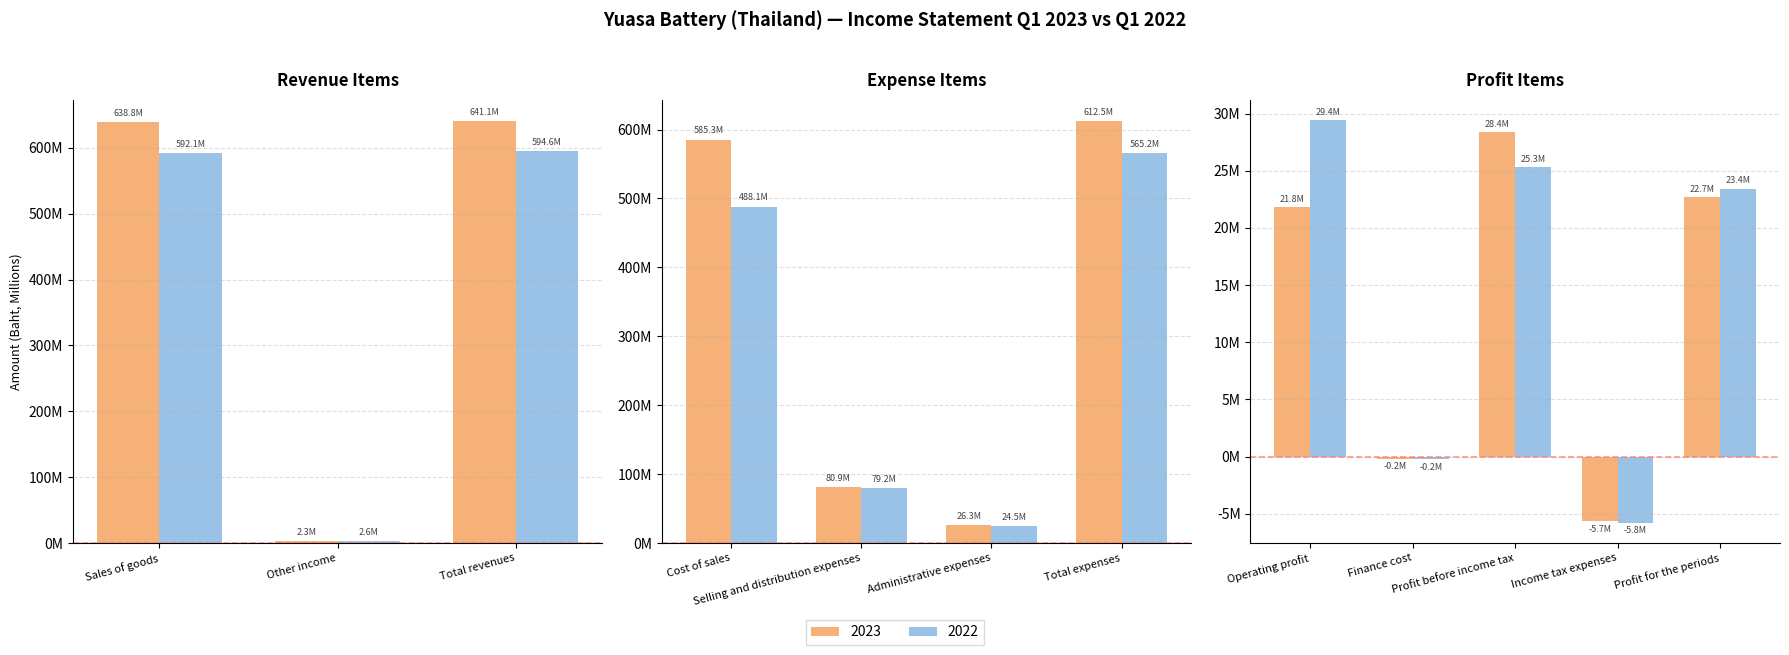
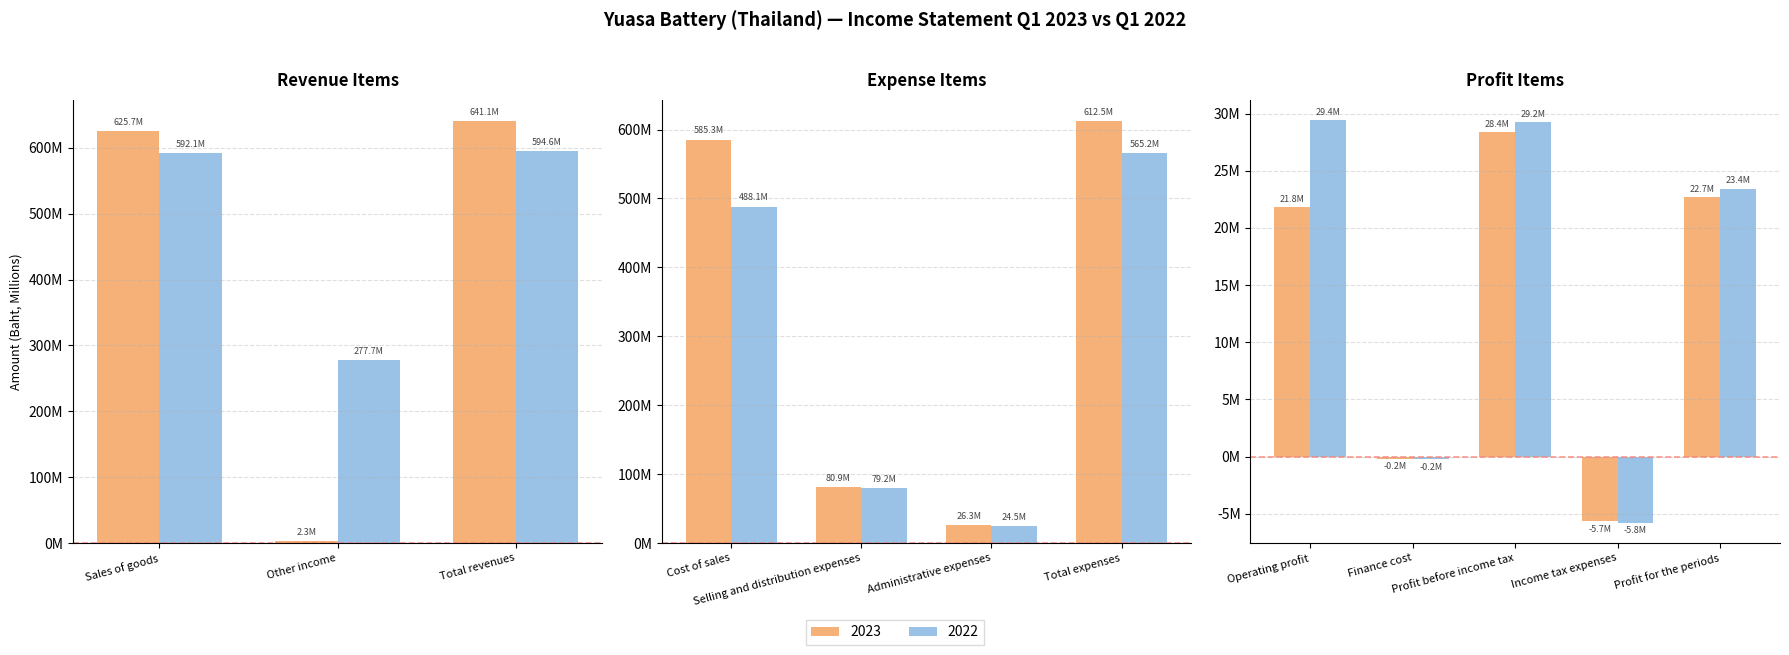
Revenue Items, 2023, Sales of goods: 638.8M -> 625.7M
Revenue Items, 2022, Other income: 2.6M -> 277.7M
Profit Items, 2022, Profit before income tax: 25.3M -> 29.2M
